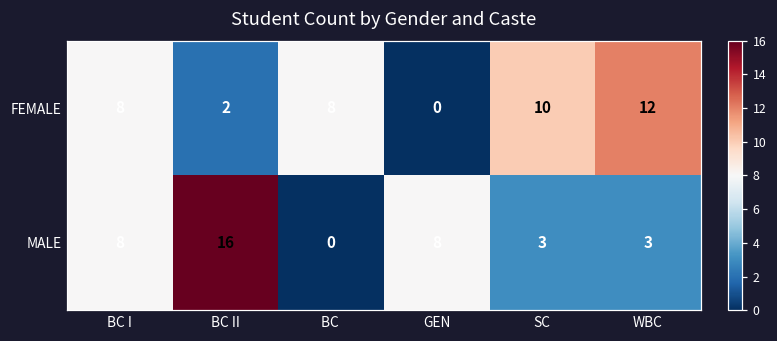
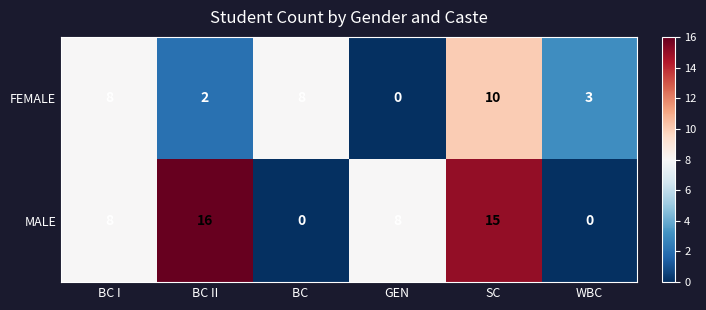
FEMALE, WBC: 12 -> 3
MALE, SC: 3 -> 15
MALE, WBC: 3 -> 0
